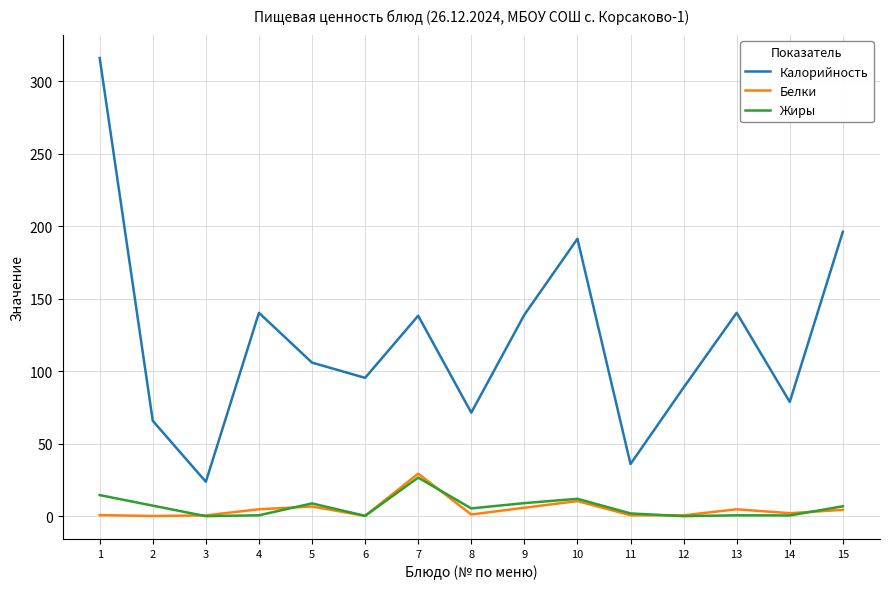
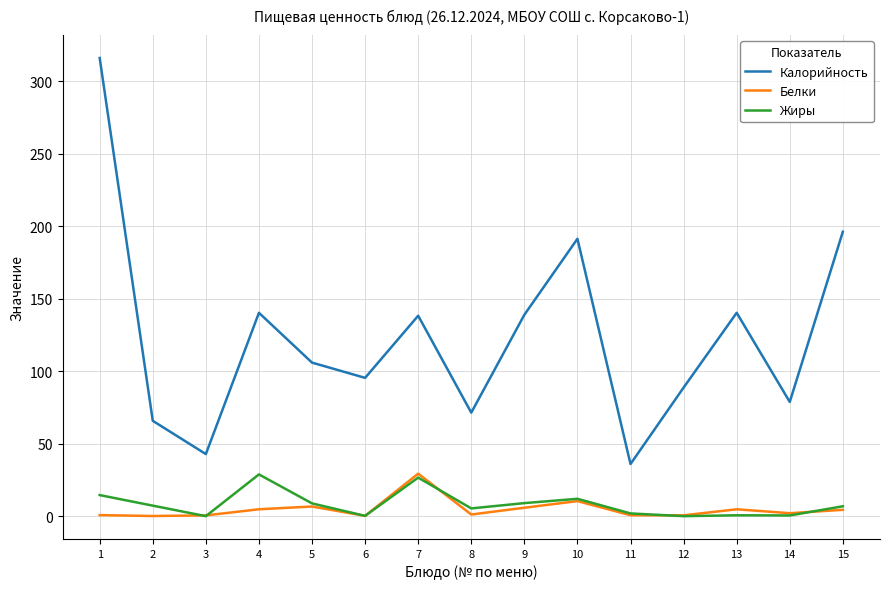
Калорийность, 3: 24 -> 43
Жиры, 4: 1 -> 29
